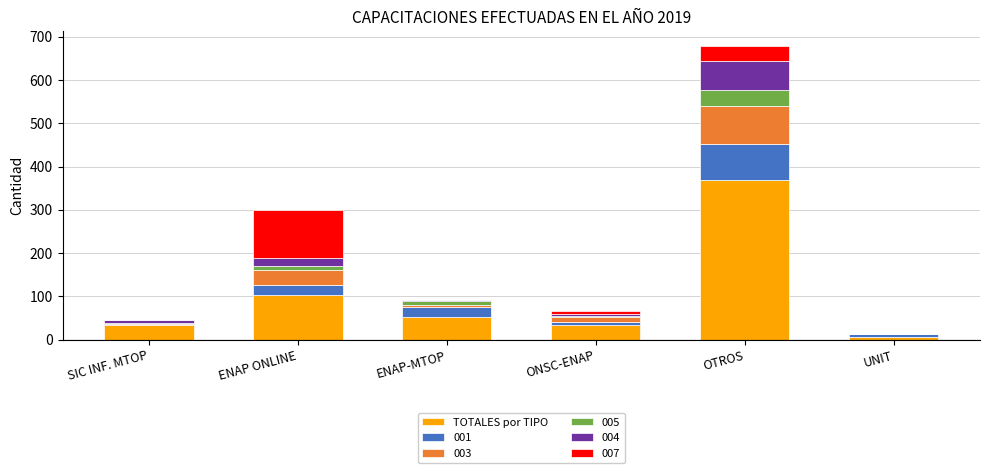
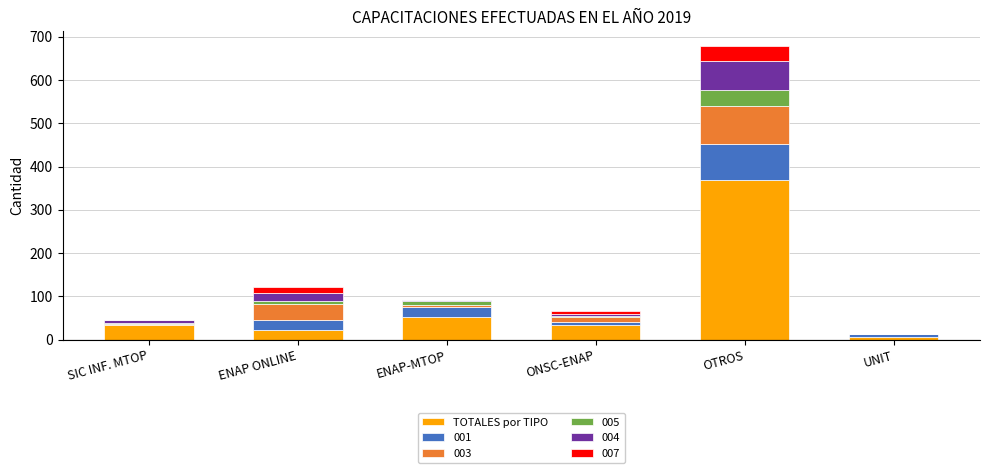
TOTALES por TIPO, ENAP ONLINE: 100 -> 20
007, ENAP ONLINE: 110 -> 10
